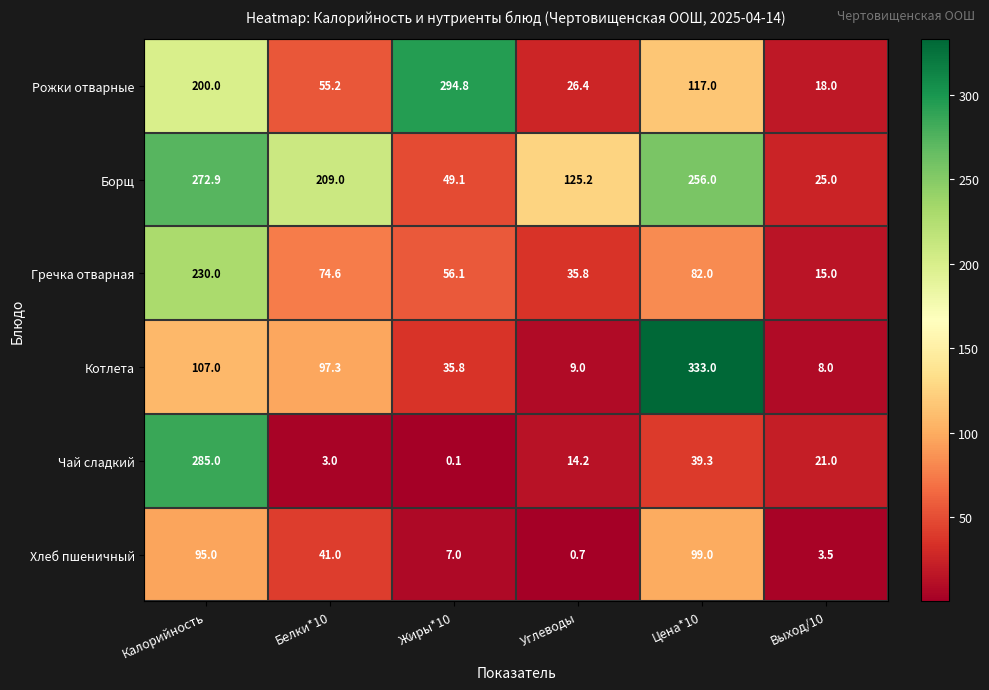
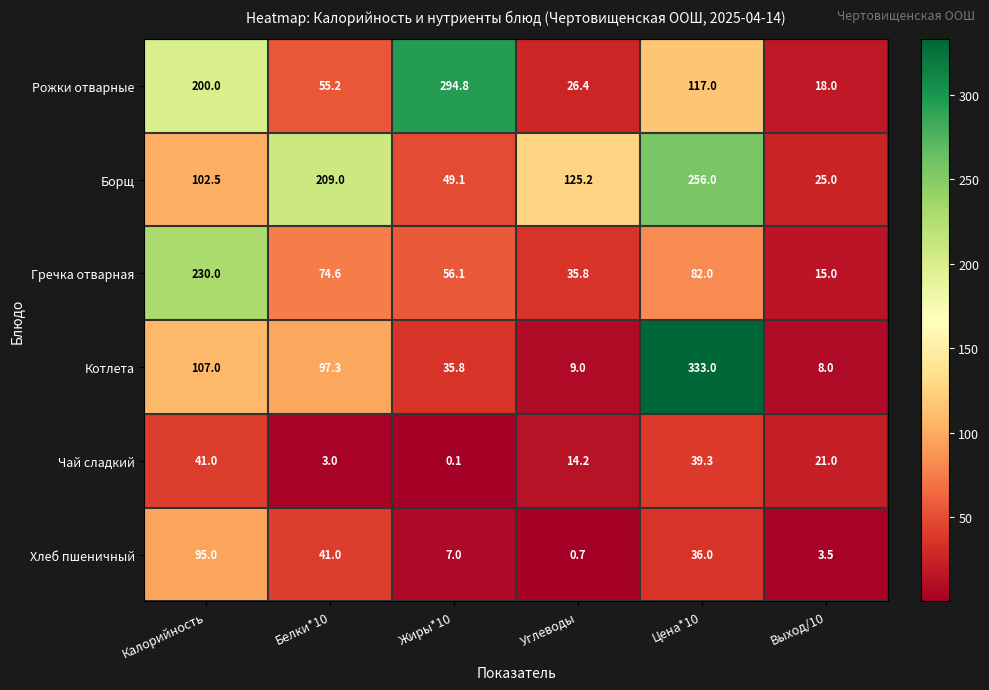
Борщ, Калорийность: 272.9 -> 102.5
Чай сладкий, Калорийность: 285.0 -> 41.0
Хлеб пшеничный, Цена*10: 99.0 -> 36.0
